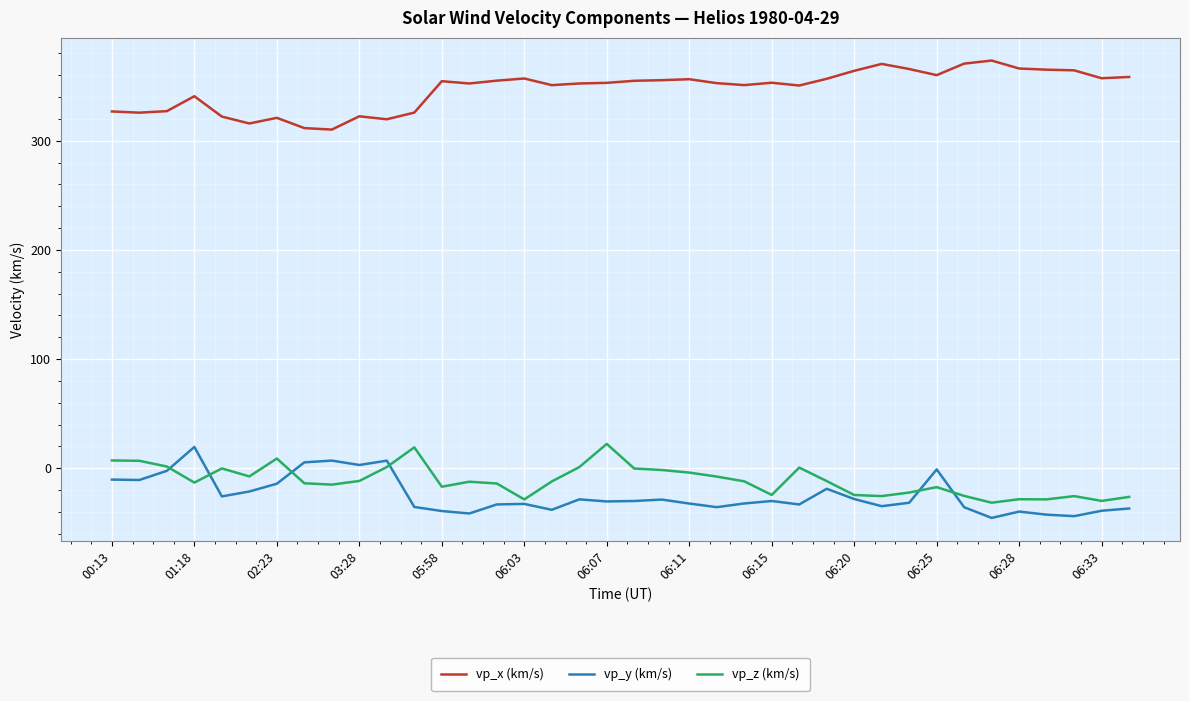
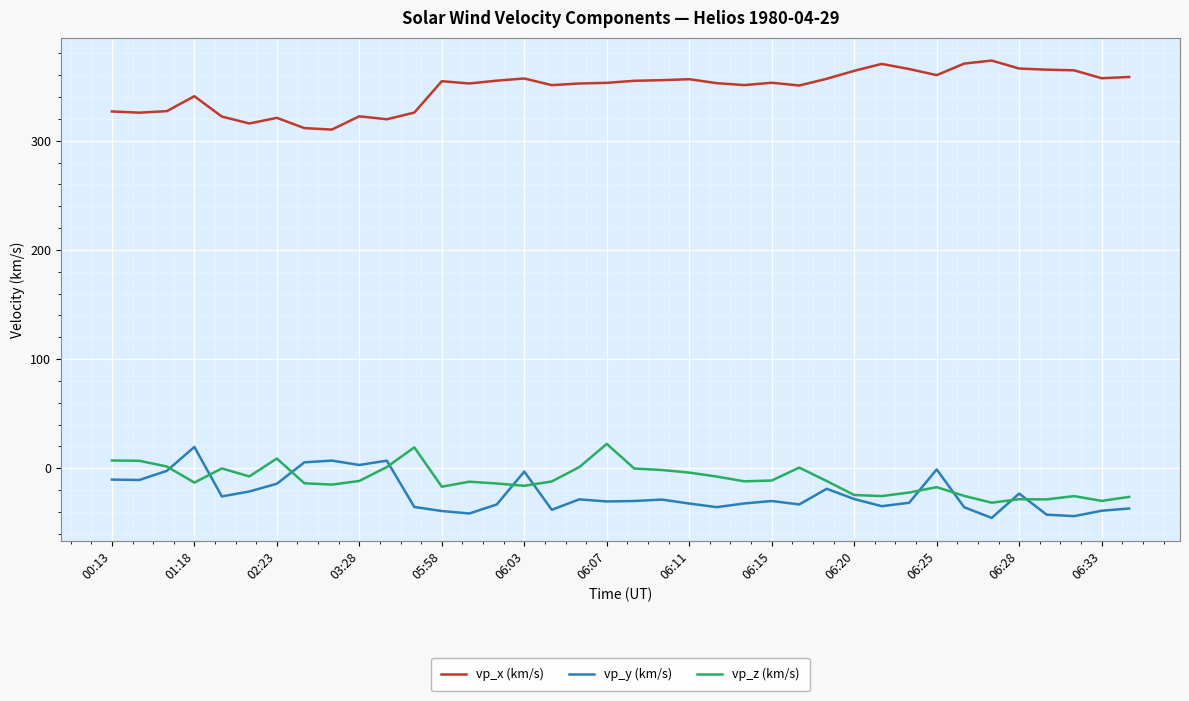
vp_y (km/s), 06:03: -33 -> -3
vp_z (km/s), 06:03: -29 -> -16
vp_z (km/s), 06:15: -24 -> -11
vp_y (km/s), 06:28: -40 -> -23
